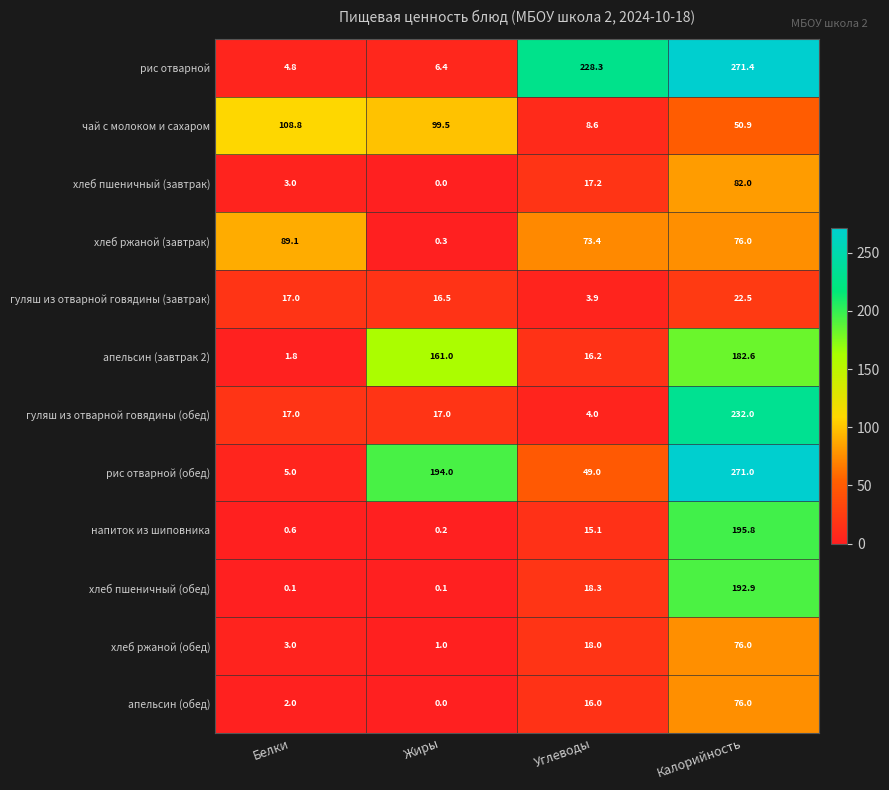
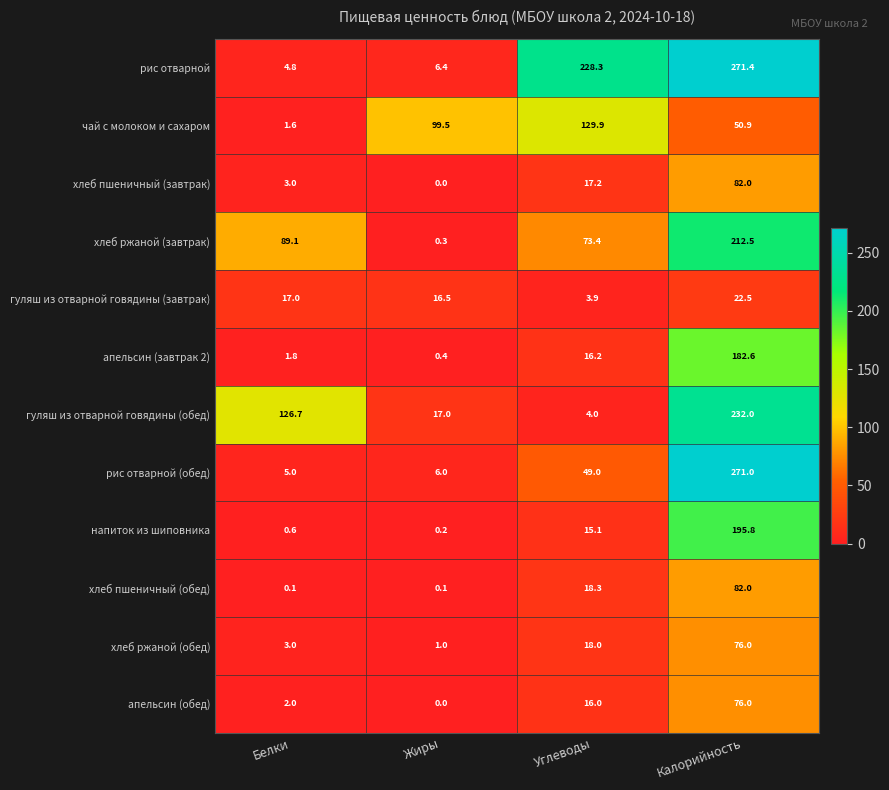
чай с молоком и сахаром, Белки: 108.8 -> 1.6
чай с молоком и сахаром, Углеводы: 8.6 -> 129.9
хлеб ржаной (завтрак), Калорийность: 76.0 -> 212.5
апельсин (завтрак 2), Жиры: 161.0 -> 0.4
гуляш из отварной говядины (обед), Белки: 17.0 -> 126.7
рис отварной (обед), Жиры: 194.0 -> 6.0
хлеб пшеничный (обед), Калорийность: 192.9 -> 82.0
